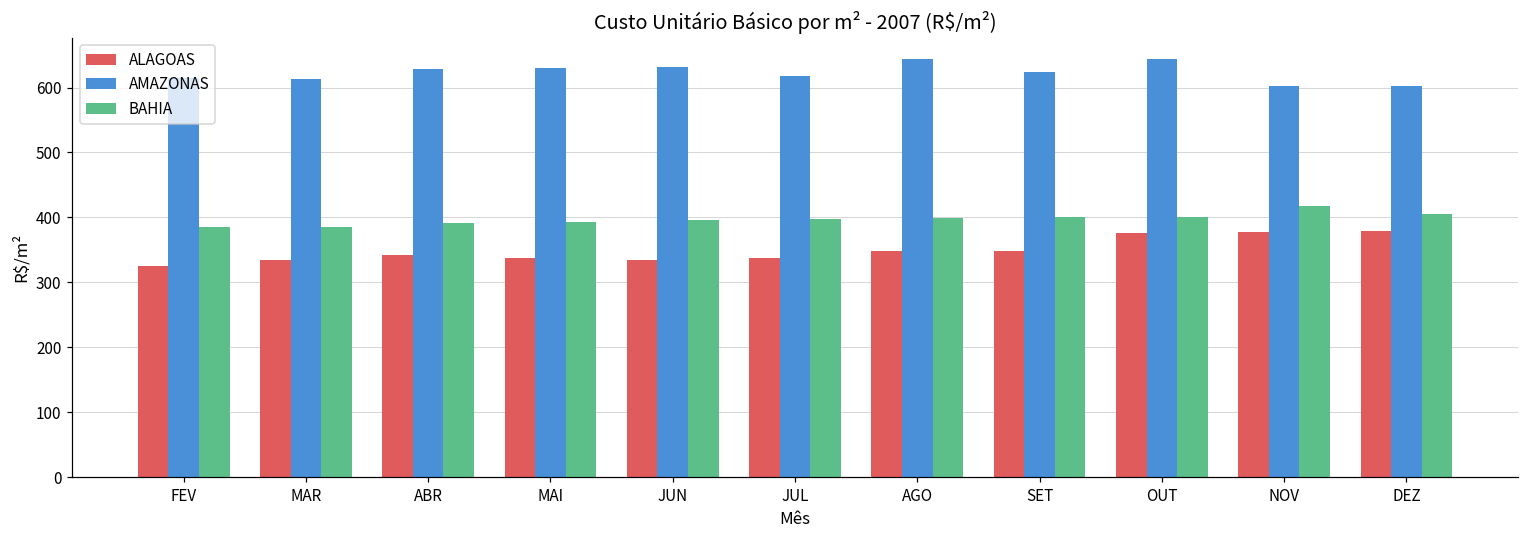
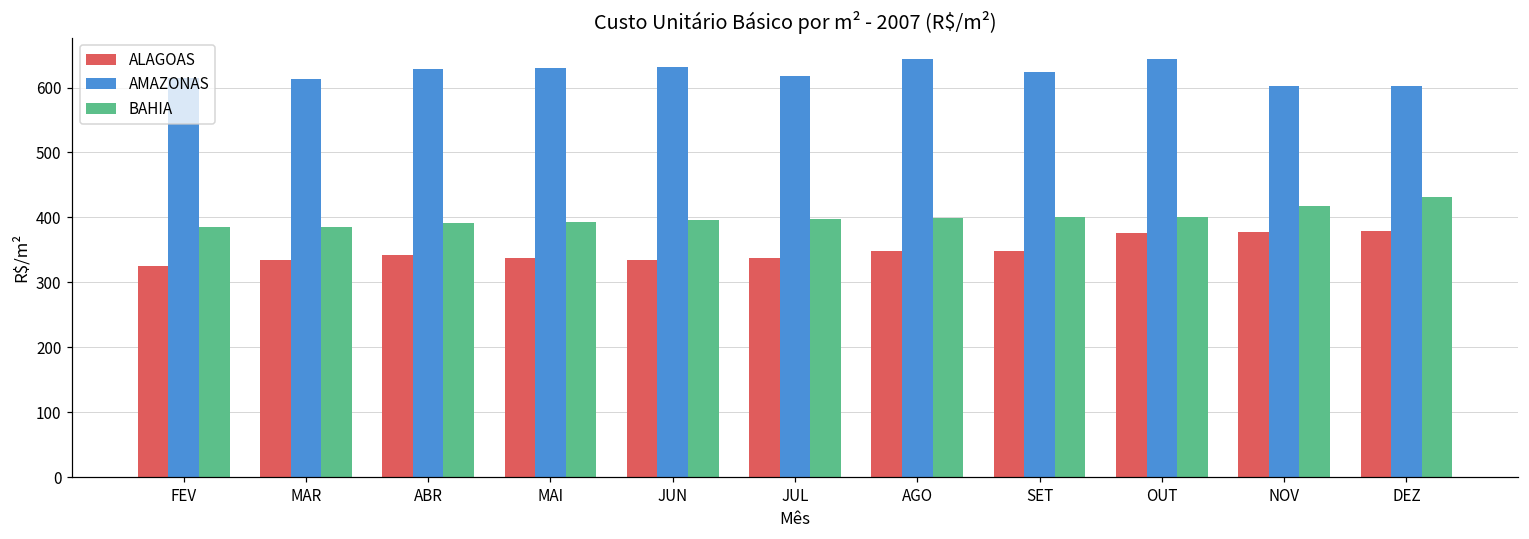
BAHIA, DEZ: 410 -> 430
